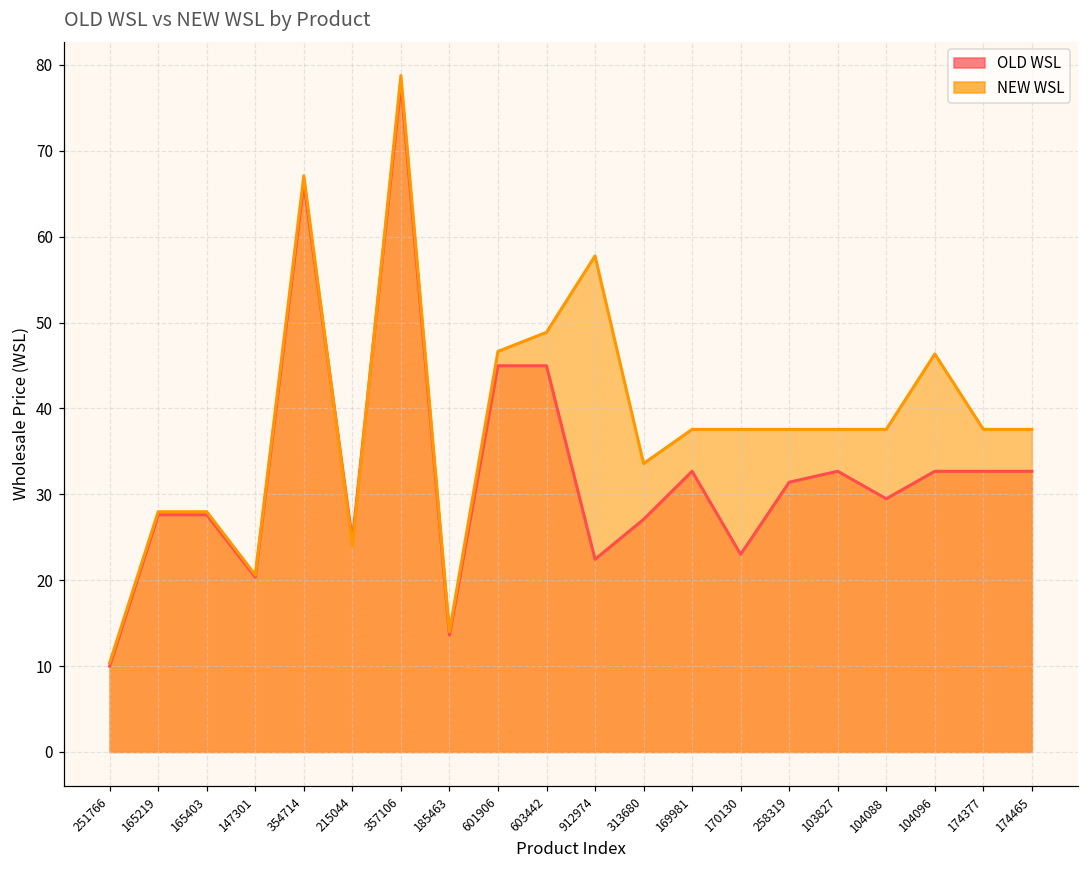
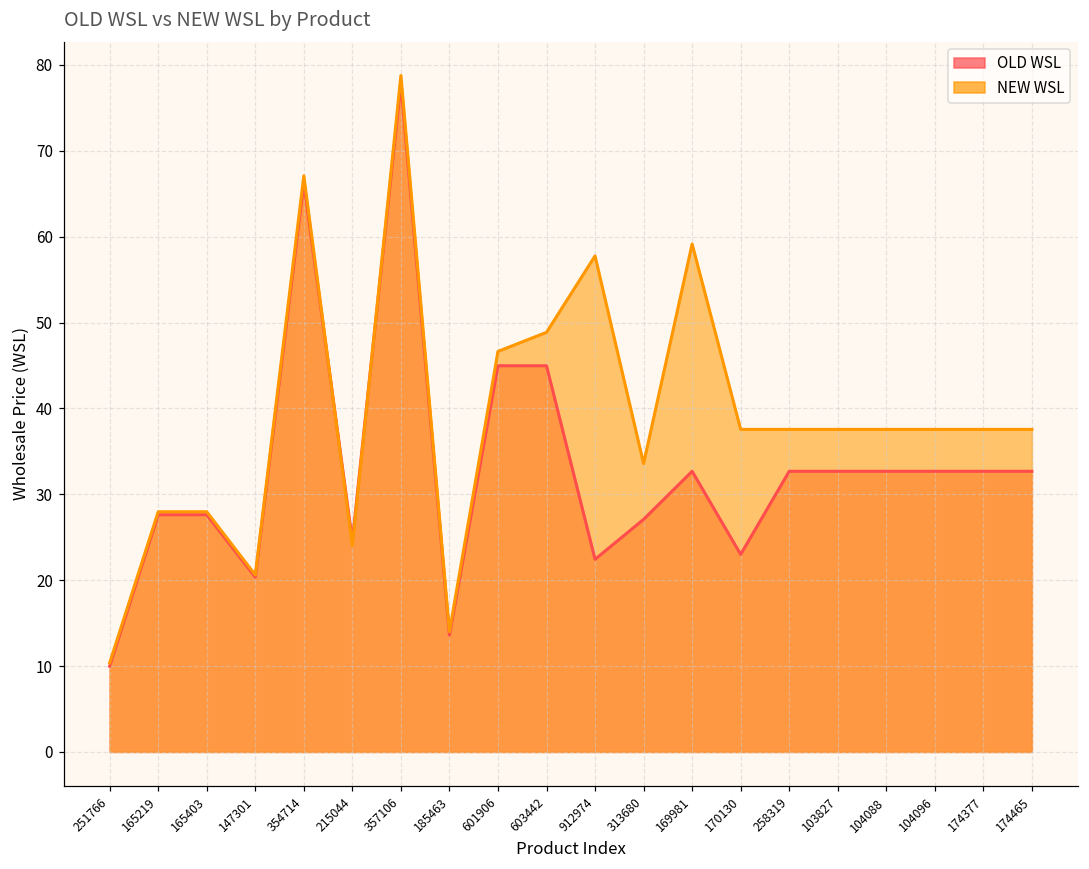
NEW WSL, 169981: 38 -> 59
OLD WSL, 258319: 31 -> 33
OLD WSL, 104088: 29 -> 33
NEW WSL, 104096: 46 -> 38
